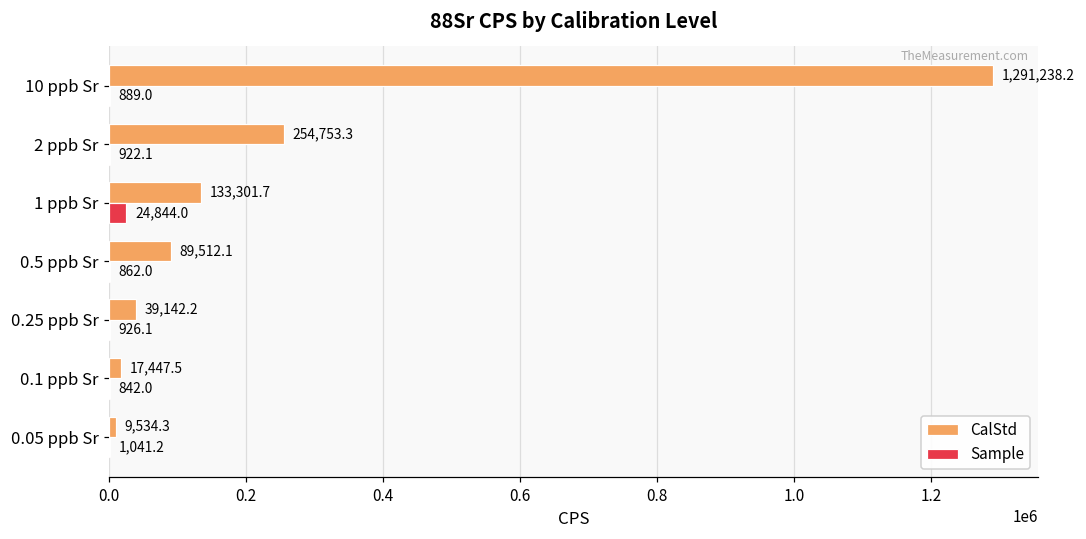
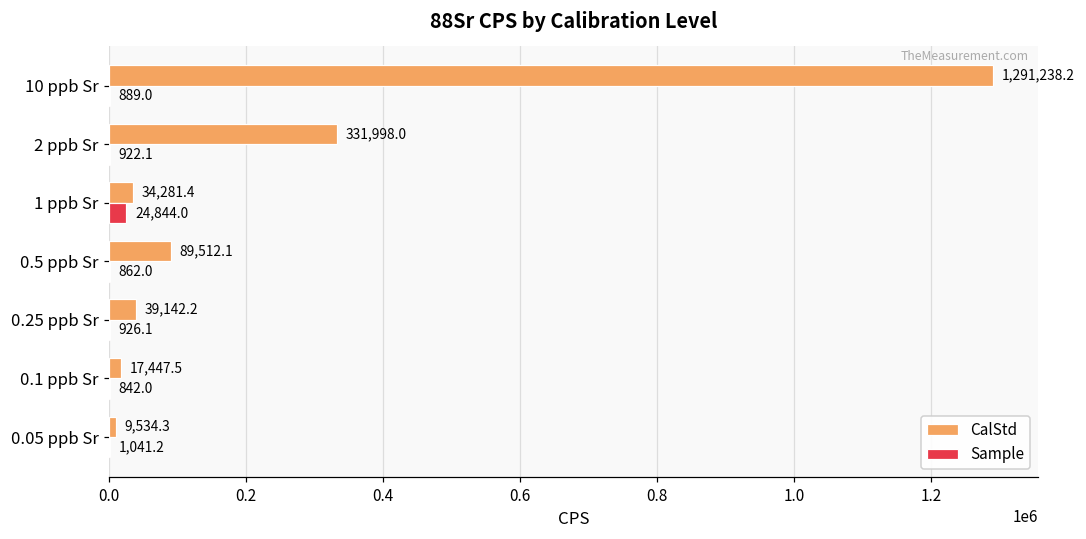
CalStd, 2 ppb Sr: 254,753.3 -> 331,998.0
CalStd, 1 ppb Sr: 133,301.7 -> 34,281.4
